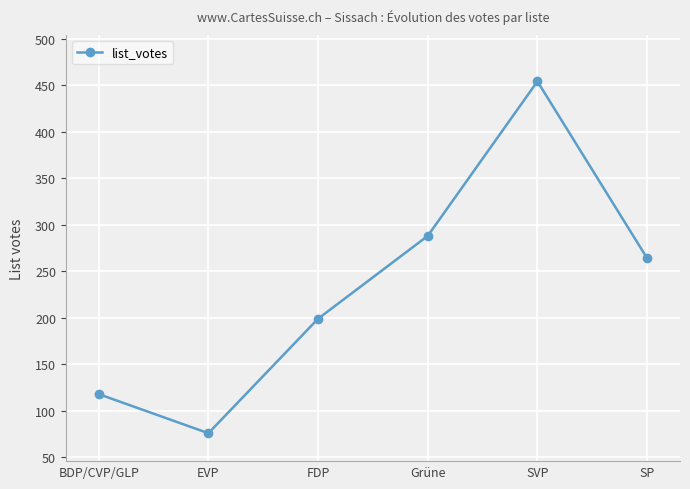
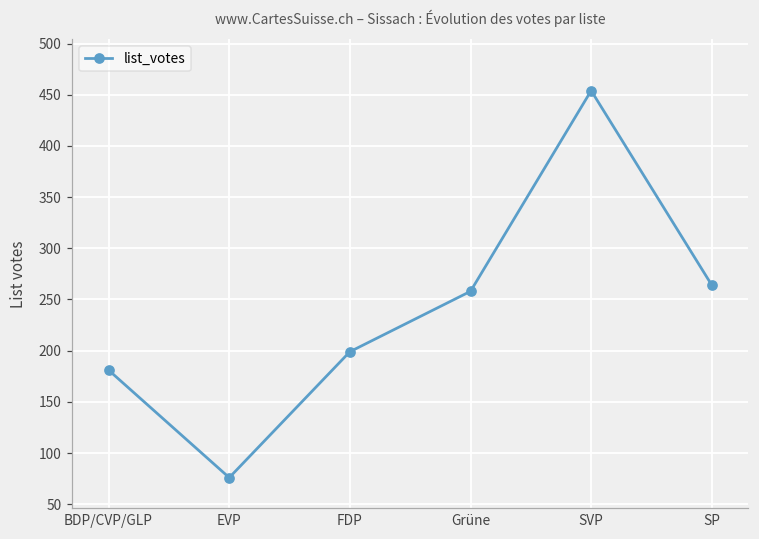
BDP/CVP/GLP: 120 -> 180
Grüne: 290 -> 260
